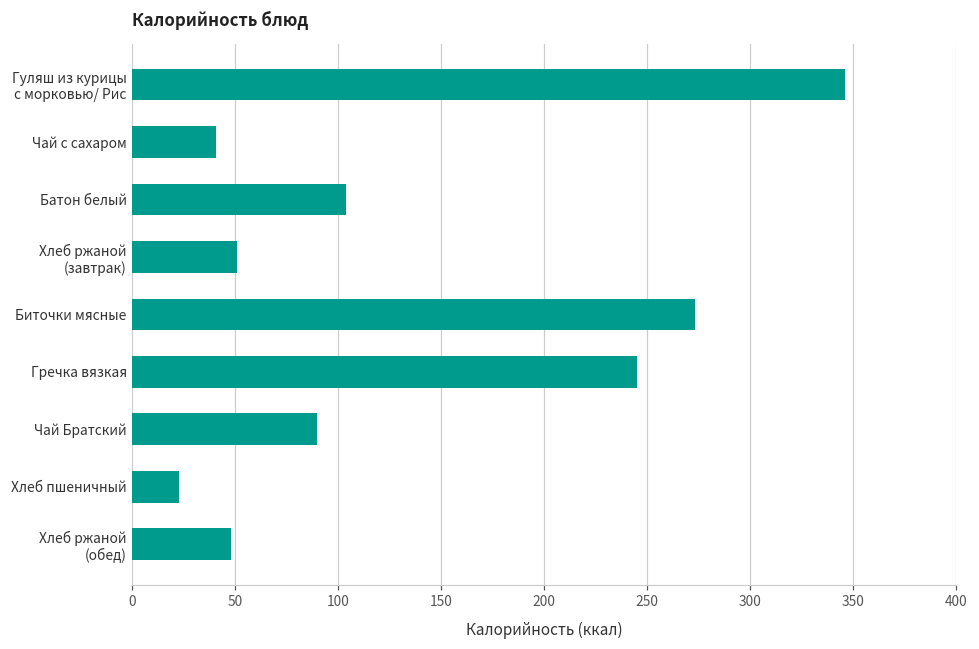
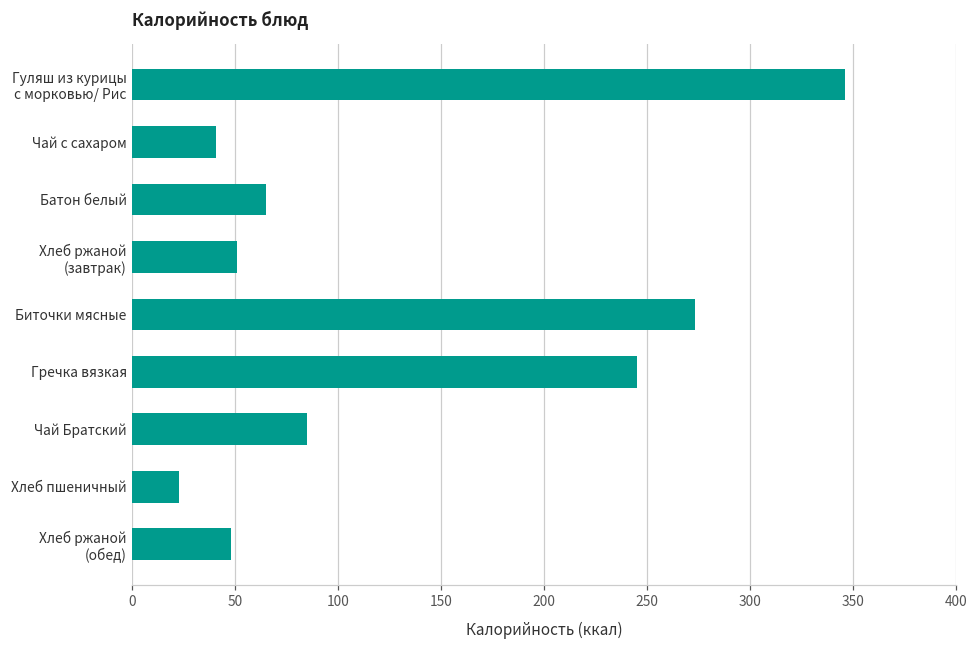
Батон белый: 104 -> 65
Чай Братский: 90 -> 85
